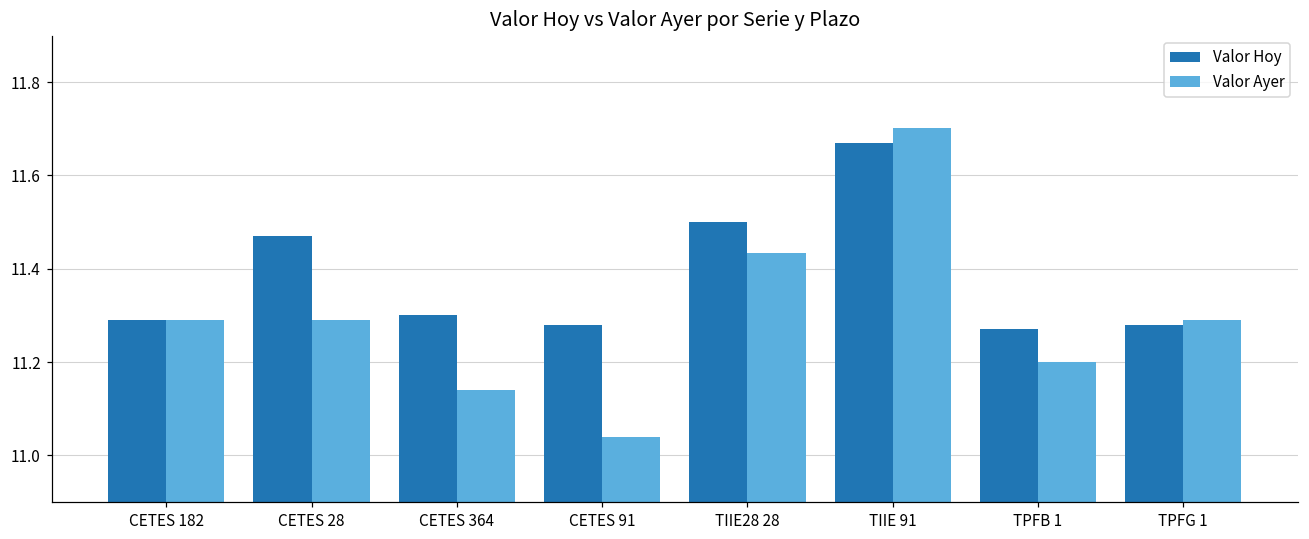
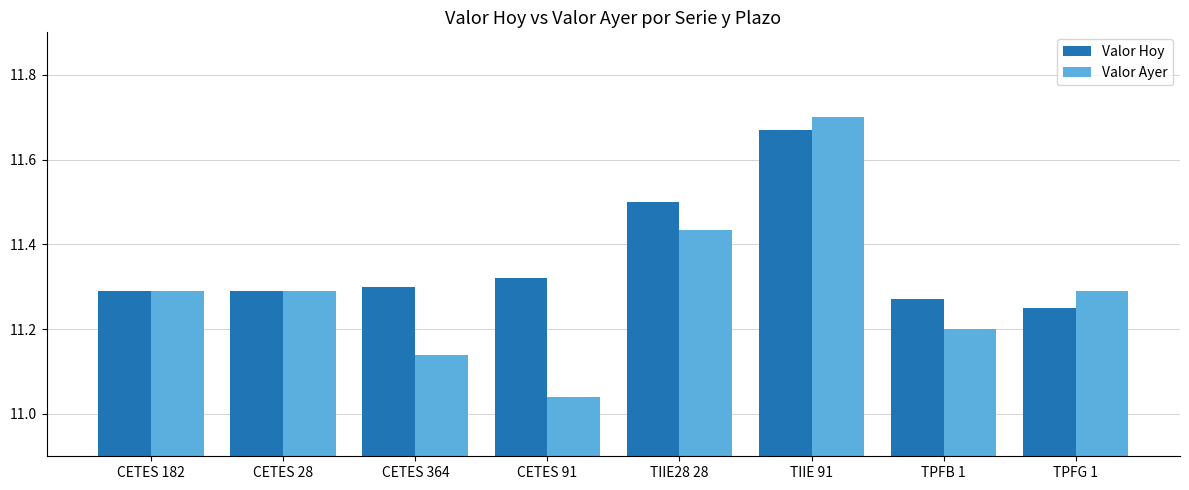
Valor Hoy, CETES 28: 11.47 -> 11.29
Valor Hoy, CETES 91: 11.28 -> 11.32
Valor Hoy, TPFG 1: 11.28 -> 11.25
